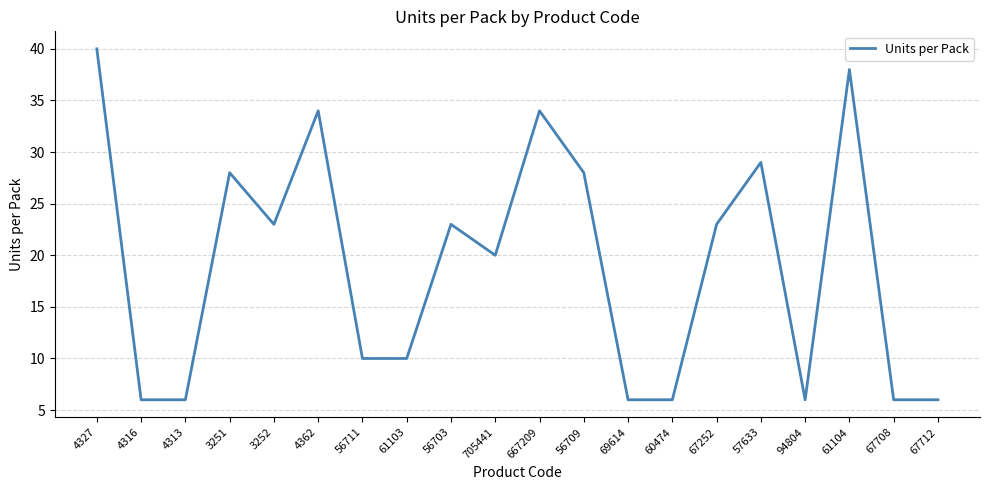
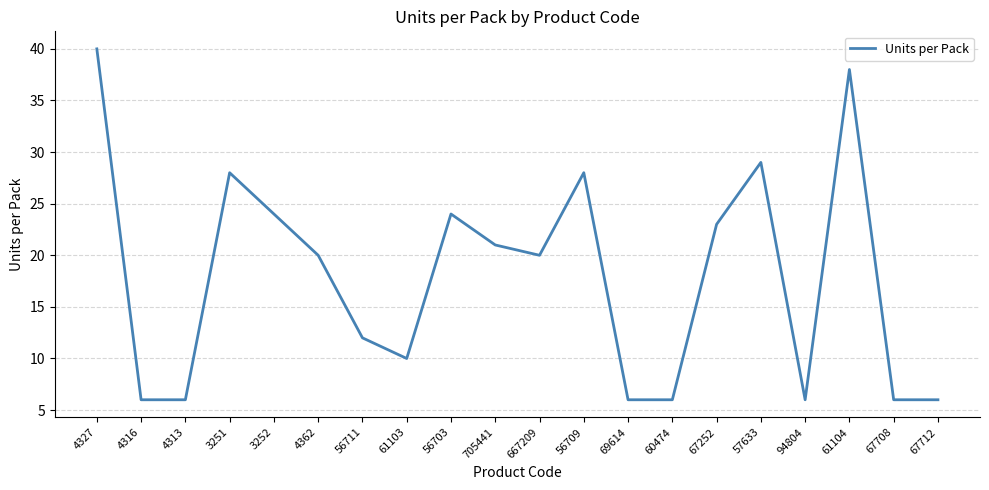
3252: 23 -> 24
4362: 34 -> 20
56711: 10 -> 12
56703: 23 -> 24
705441: 20 -> 21
667209: 34 -> 20
